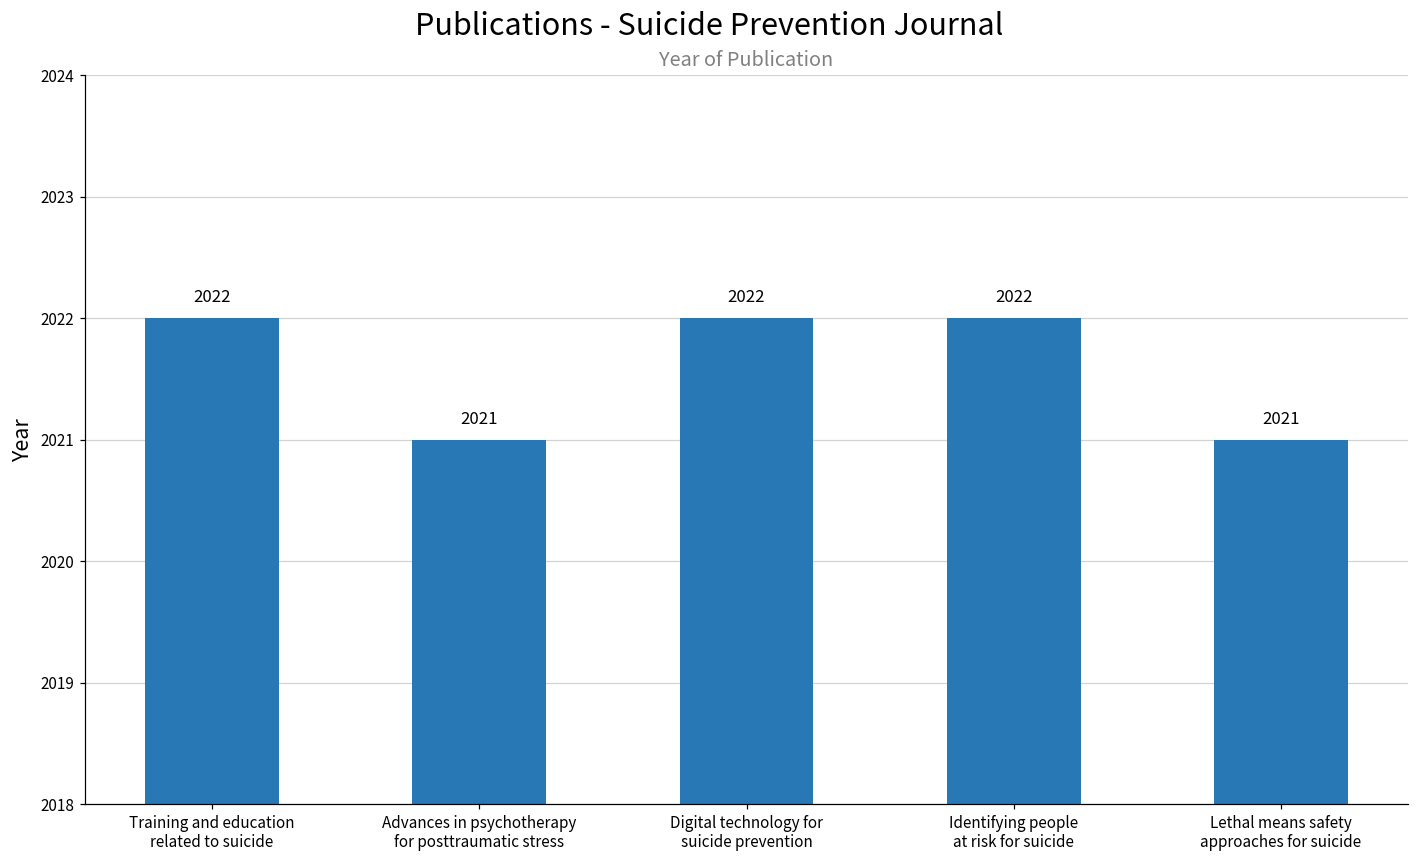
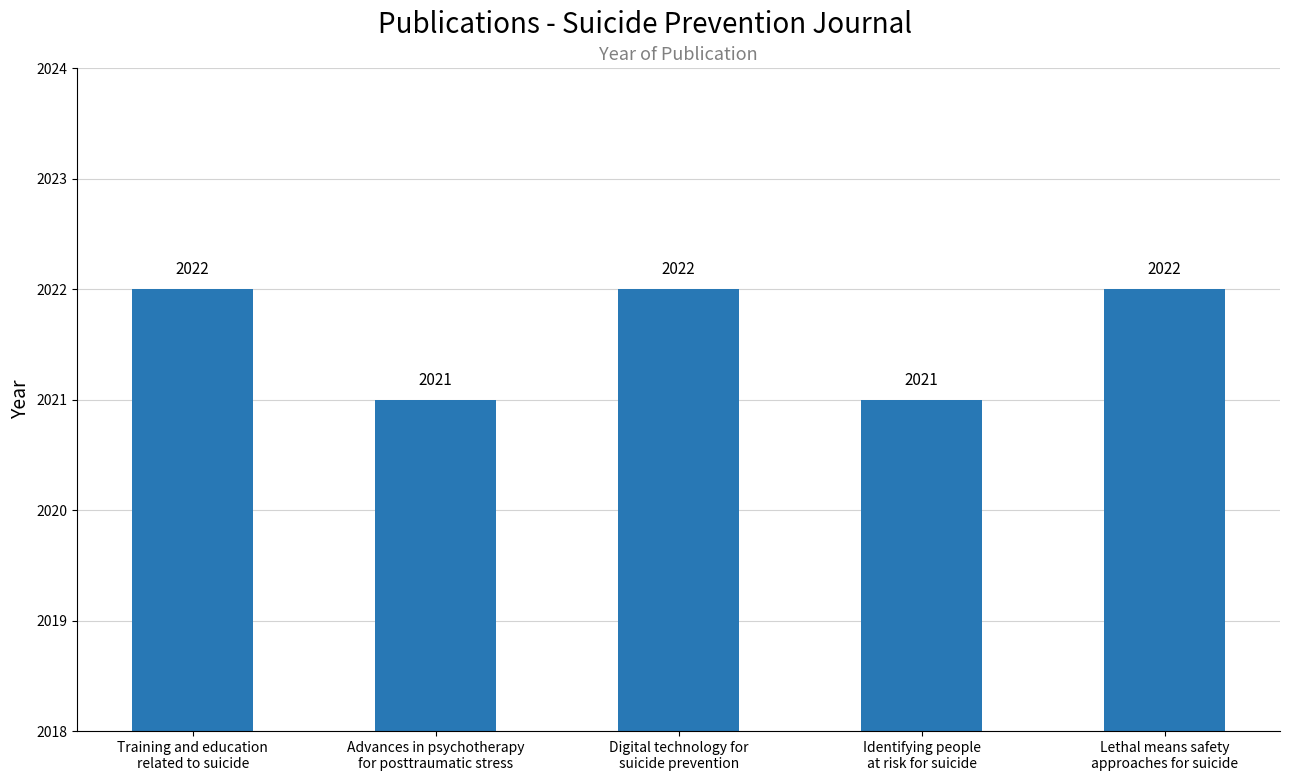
Identifying people at risk for suicide: 2022 -> 2021
Lethal means safety approaches for suicide: 2021 -> 2022
